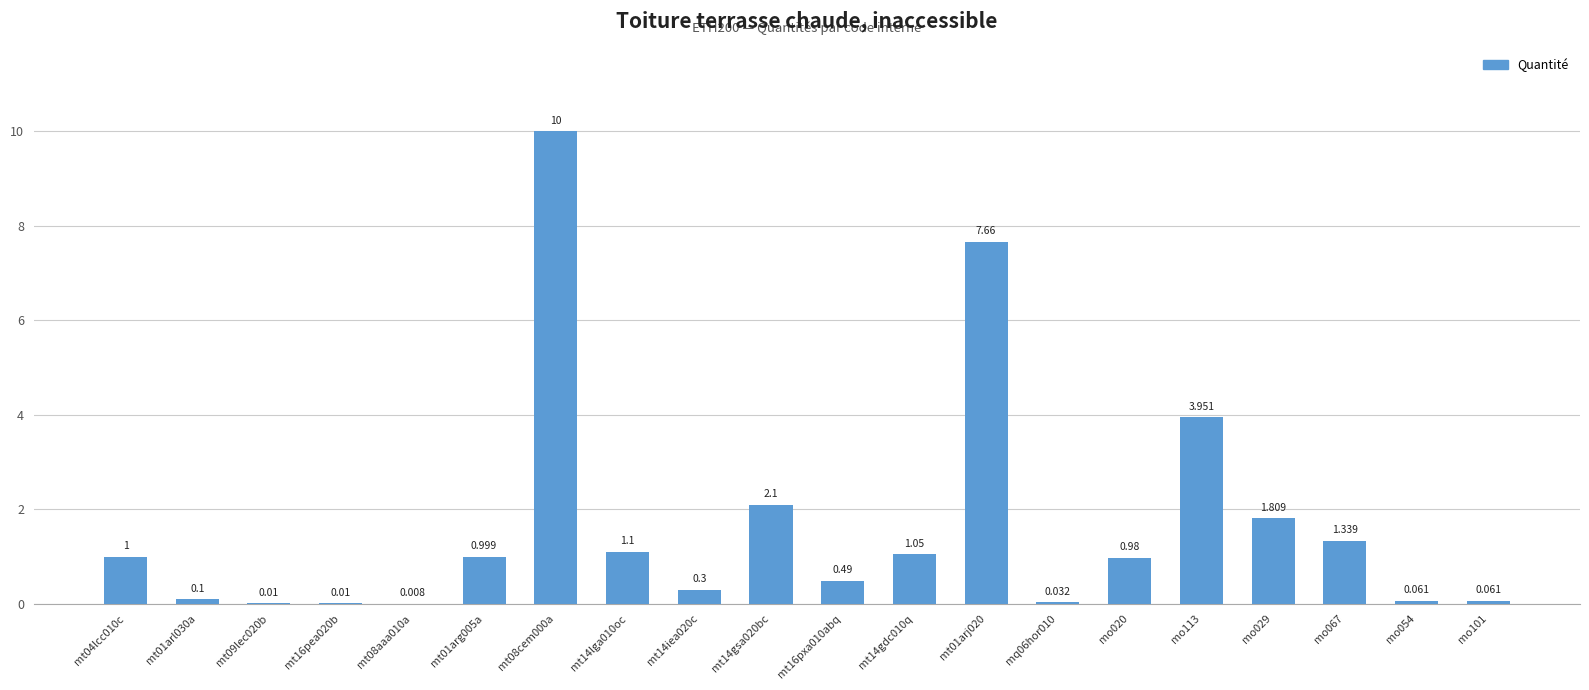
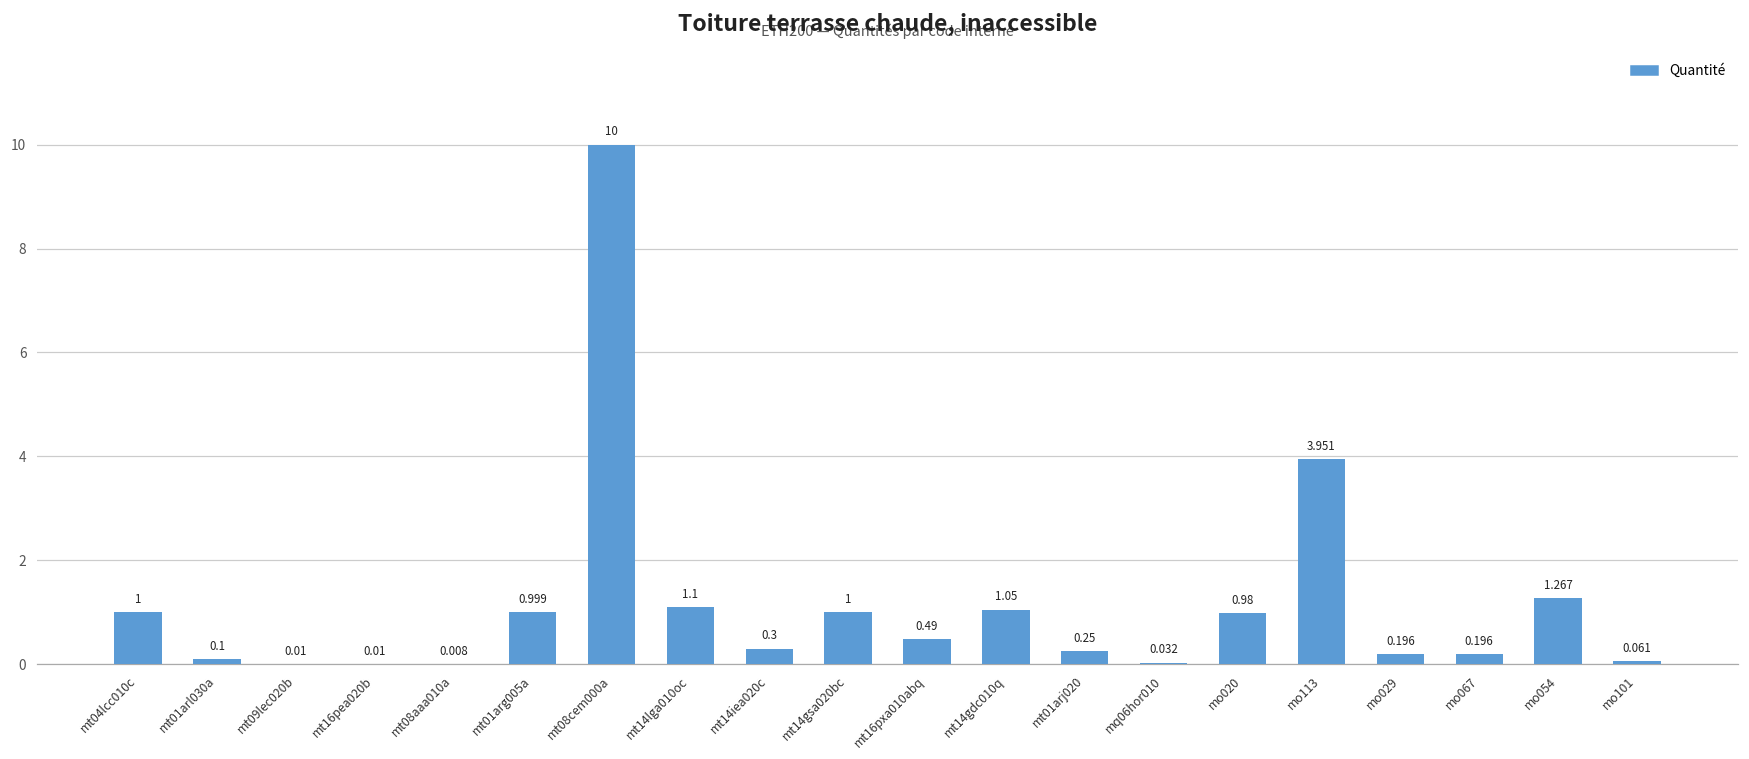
mt14gsa020bc: 2.1 -> 1
mt01arj020: 7.66 -> 0.25
mo029: 1.809 -> 0.196
mo067: 1.339 -> 0.196
mo054: 0.061 -> 1.267
